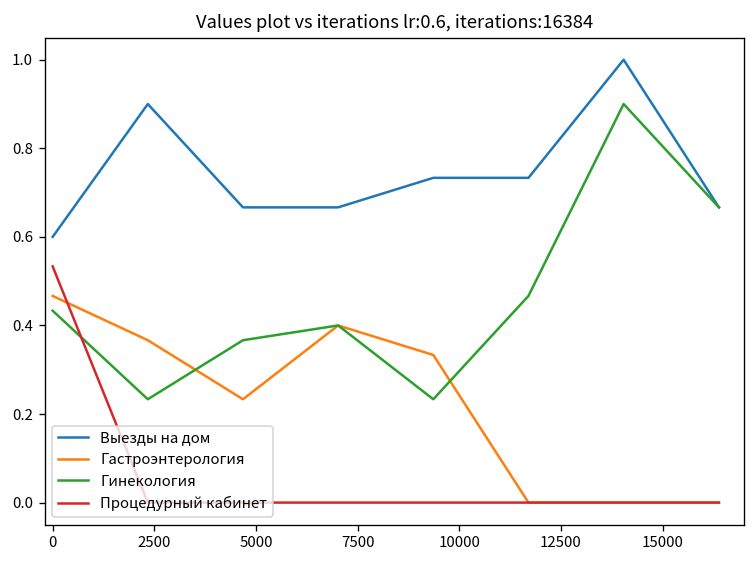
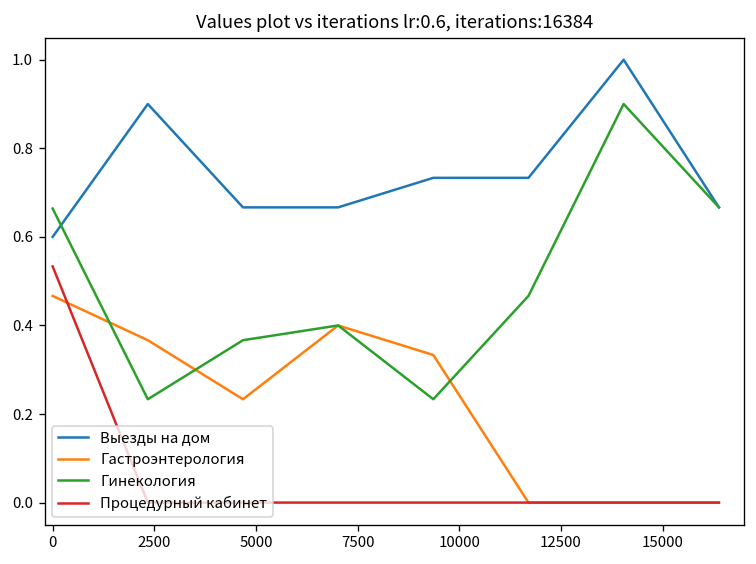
Гинекология, 0: 0.43 -> 0.66
